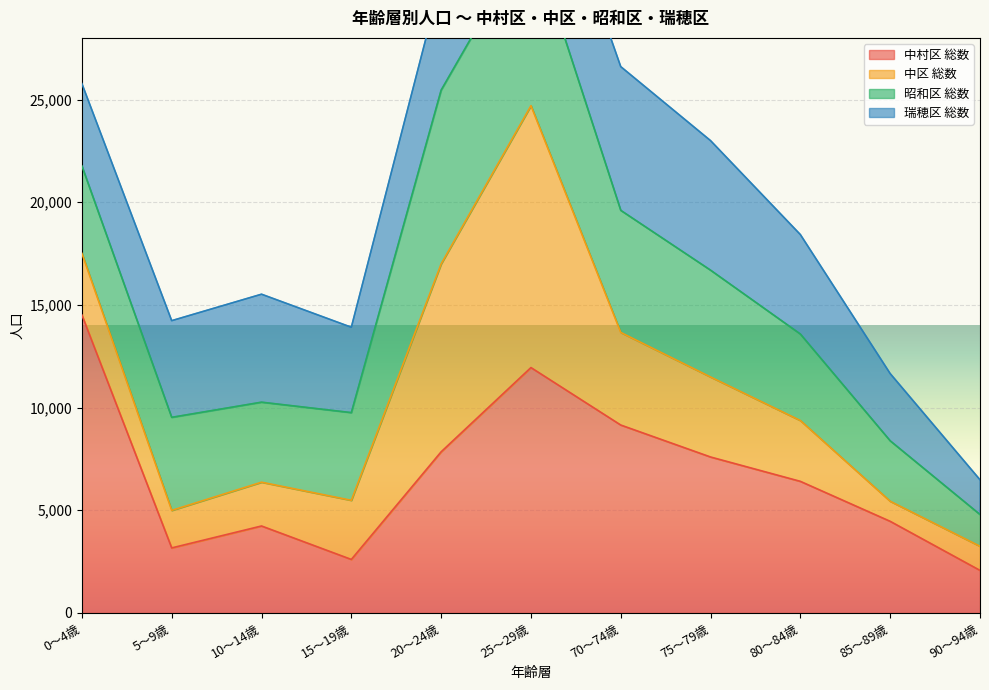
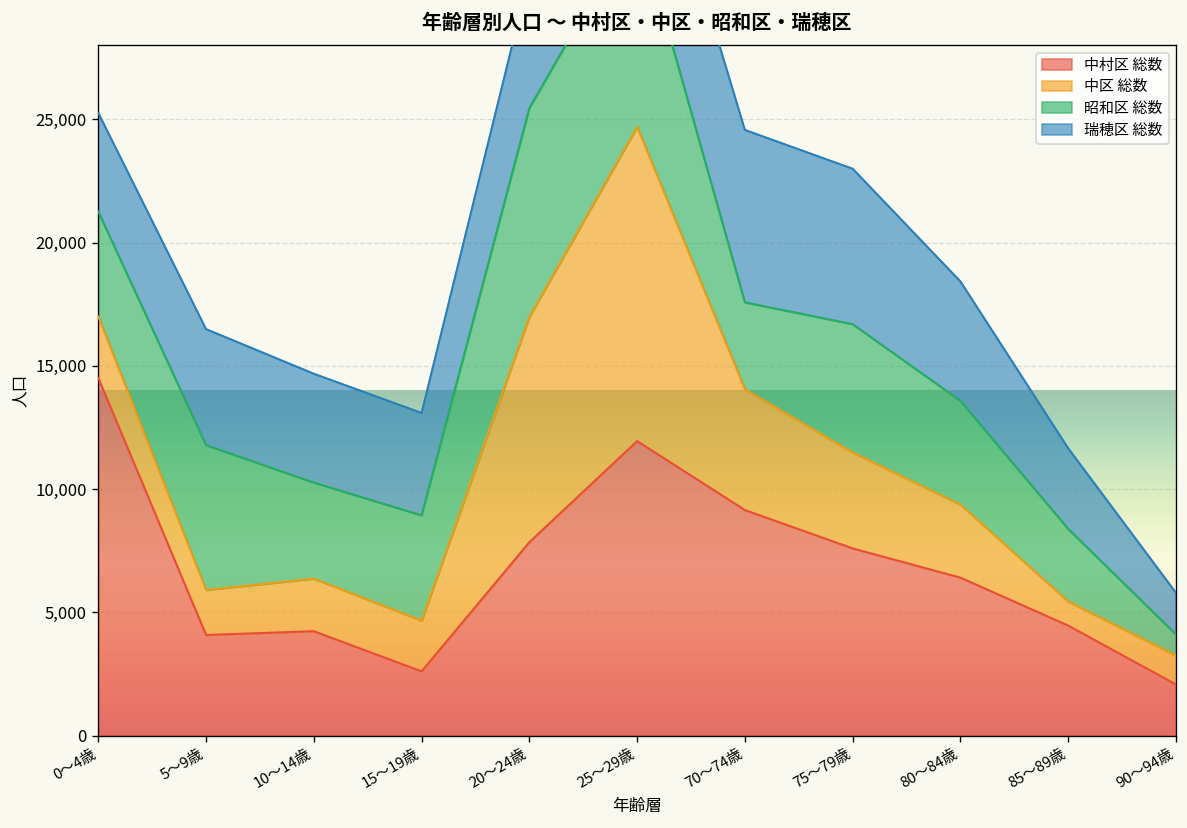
中区 総数, 0～4歳: 3,000 -> 2,500
中村区 総数, 5～9歳: 3,200 -> 4,100
昭和区 総数, 5～9歳: 4,500 -> 5,900
瑞穂区 総数, 10～14歳: 5,300 -> 4,400
中区 総数, 15～19歳: 2,900 -> 2,100
中区 総数, 70～74歳: 4,500 -> 4,900
昭和区 総数, 70～74歳: 5,900 -> 3,500
昭和区 総数, 90～94歳: 1,500 -> 900
